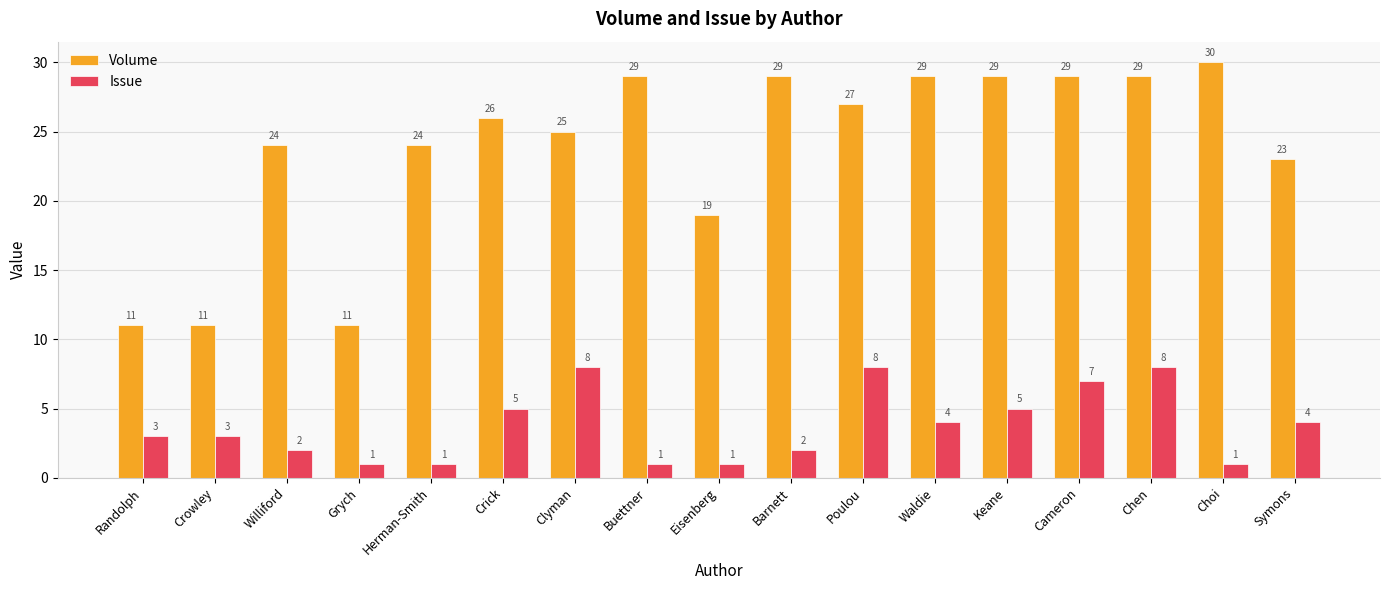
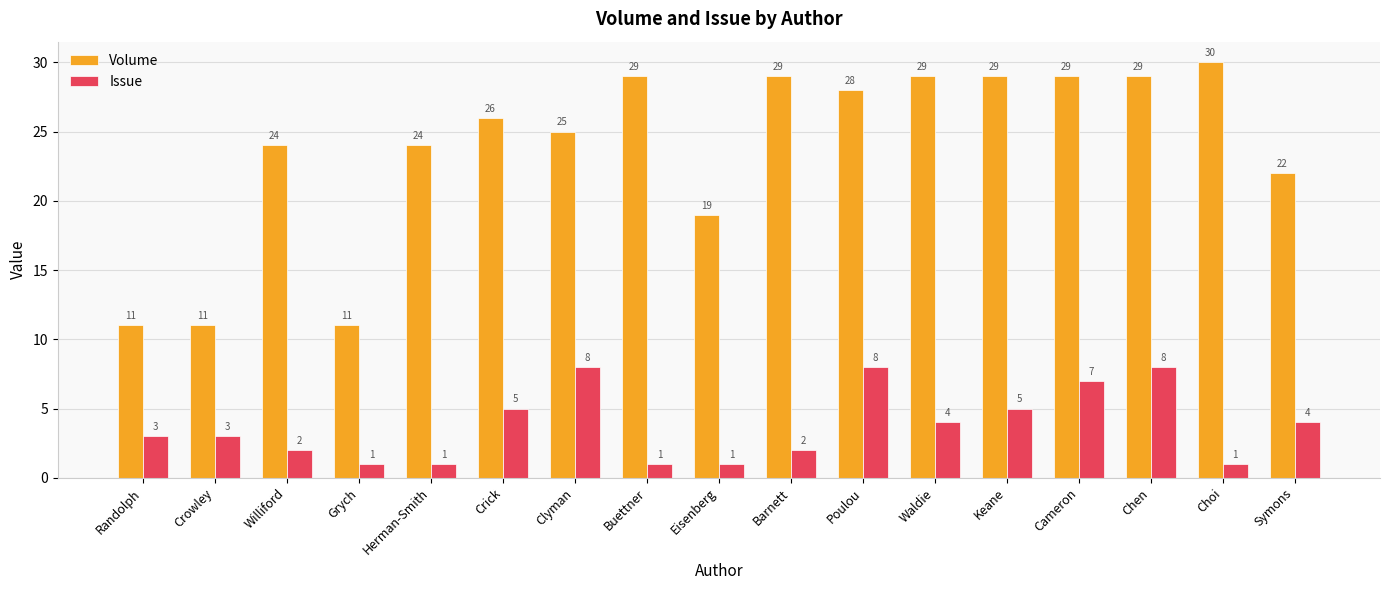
Volume, Poulou: 27 -> 28
Volume, Symons: 23 -> 22
